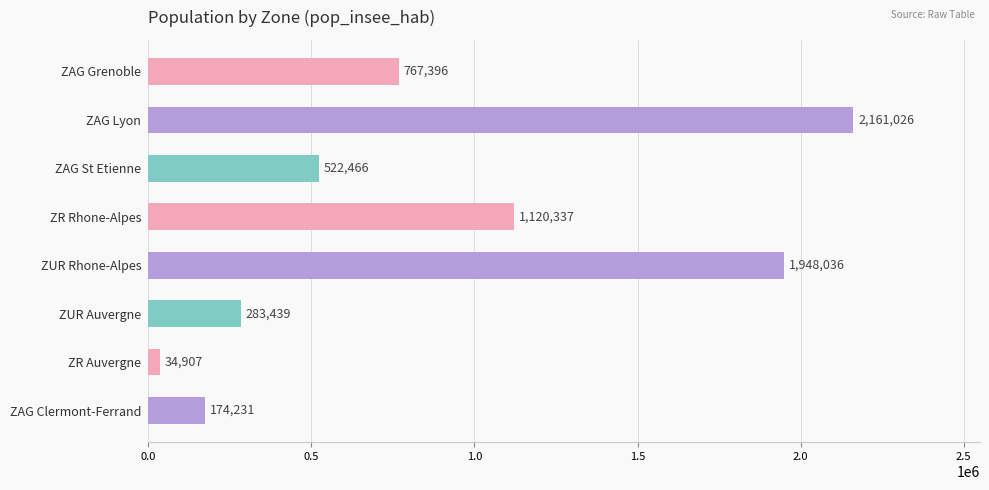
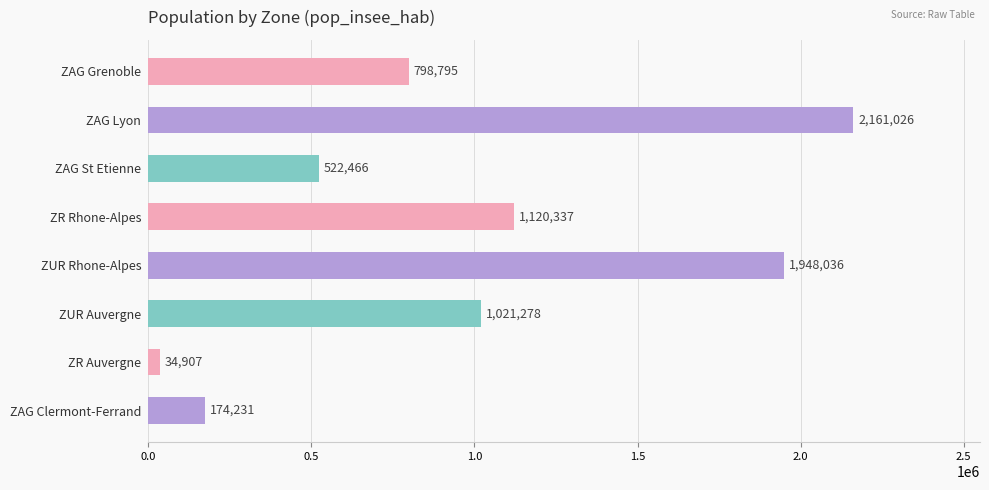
ZAG Grenoble: 767,396 -> 798,795
ZUR Auvergne: 283,439 -> 1,021,278
